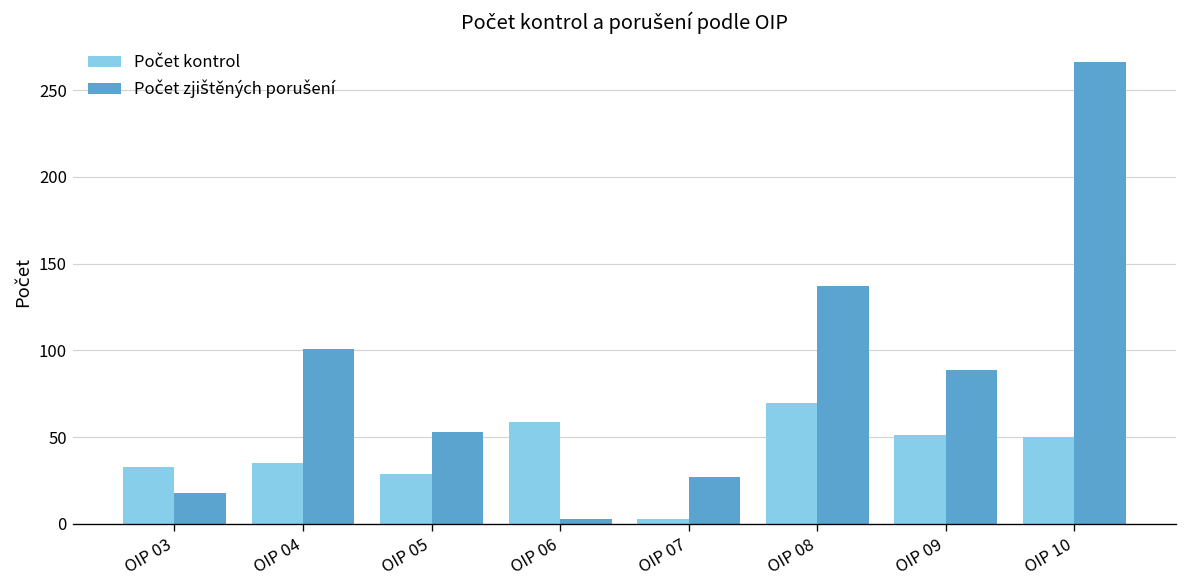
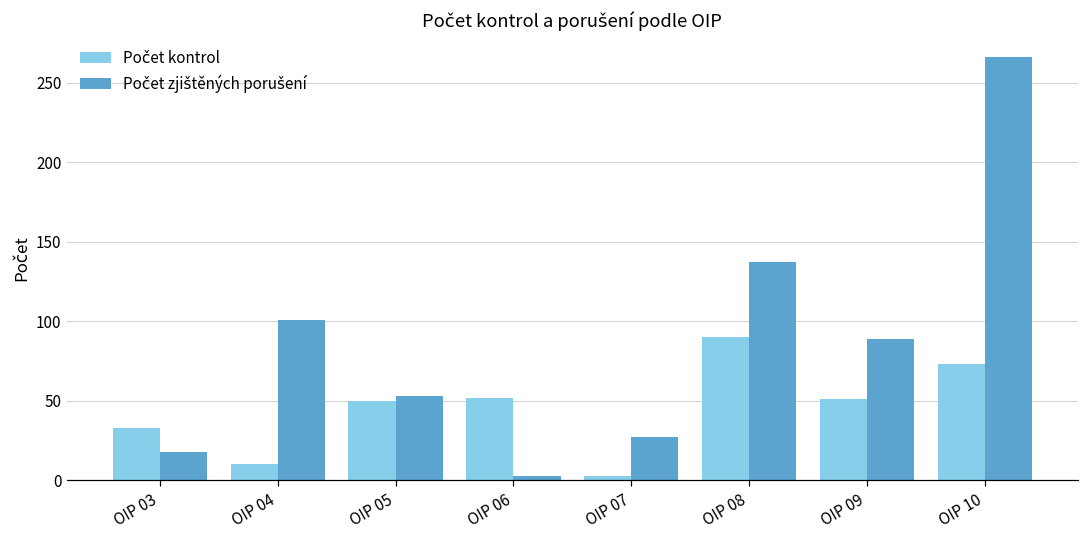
Počet kontrol, OIP 04: 35 -> 10
Počet kontrol, OIP 05: 29 -> 50
Počet kontrol, OIP 06: 59 -> 52
Počet kontrol, OIP 08: 70 -> 90
Počet kontrol, OIP 10: 50 -> 73
